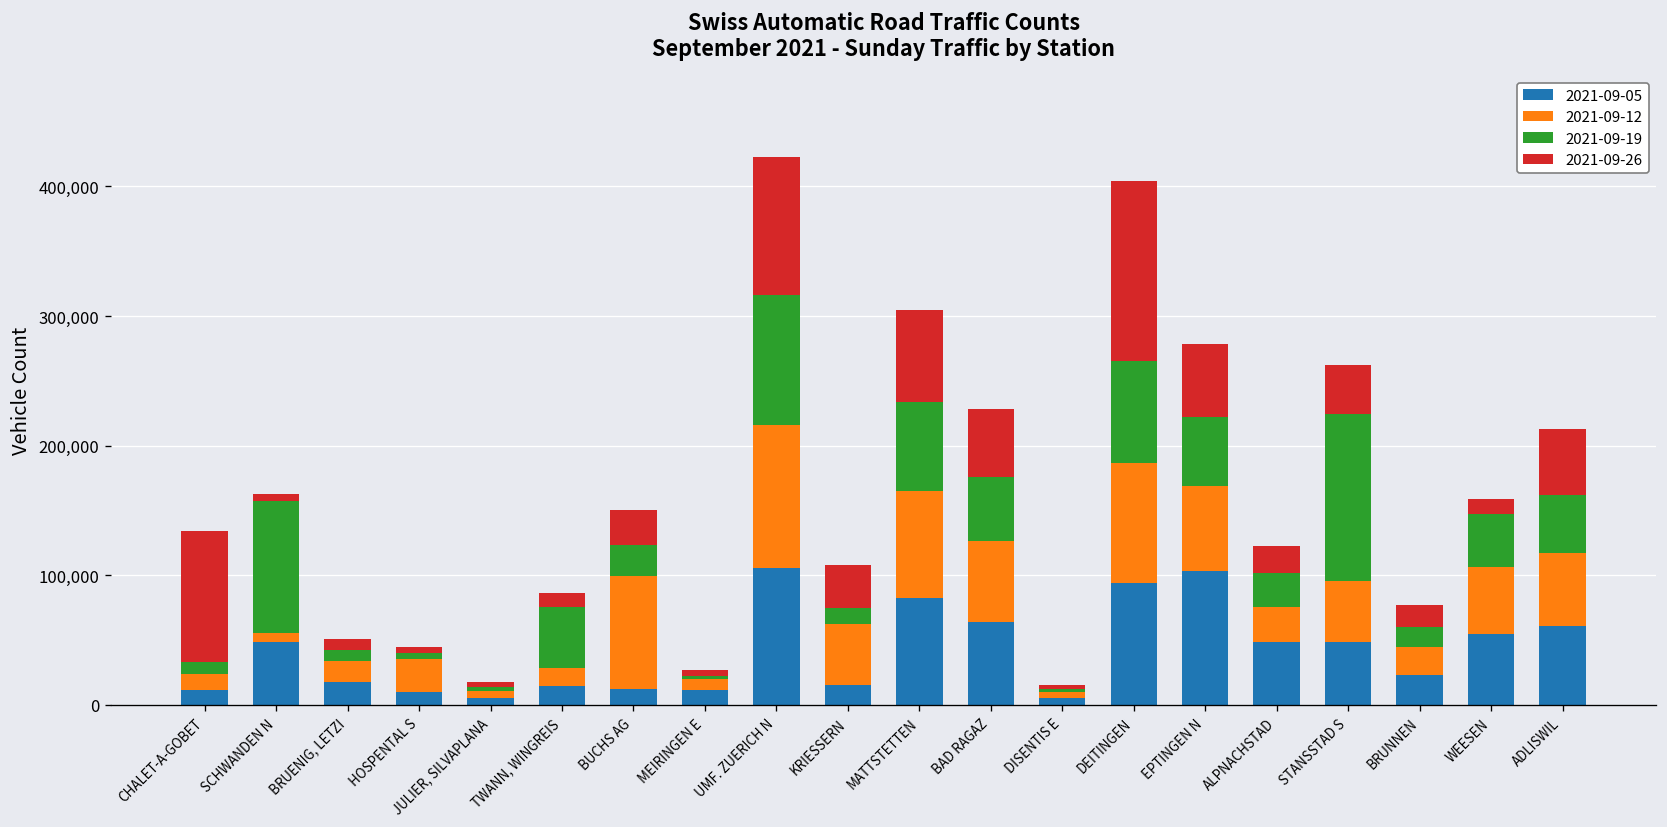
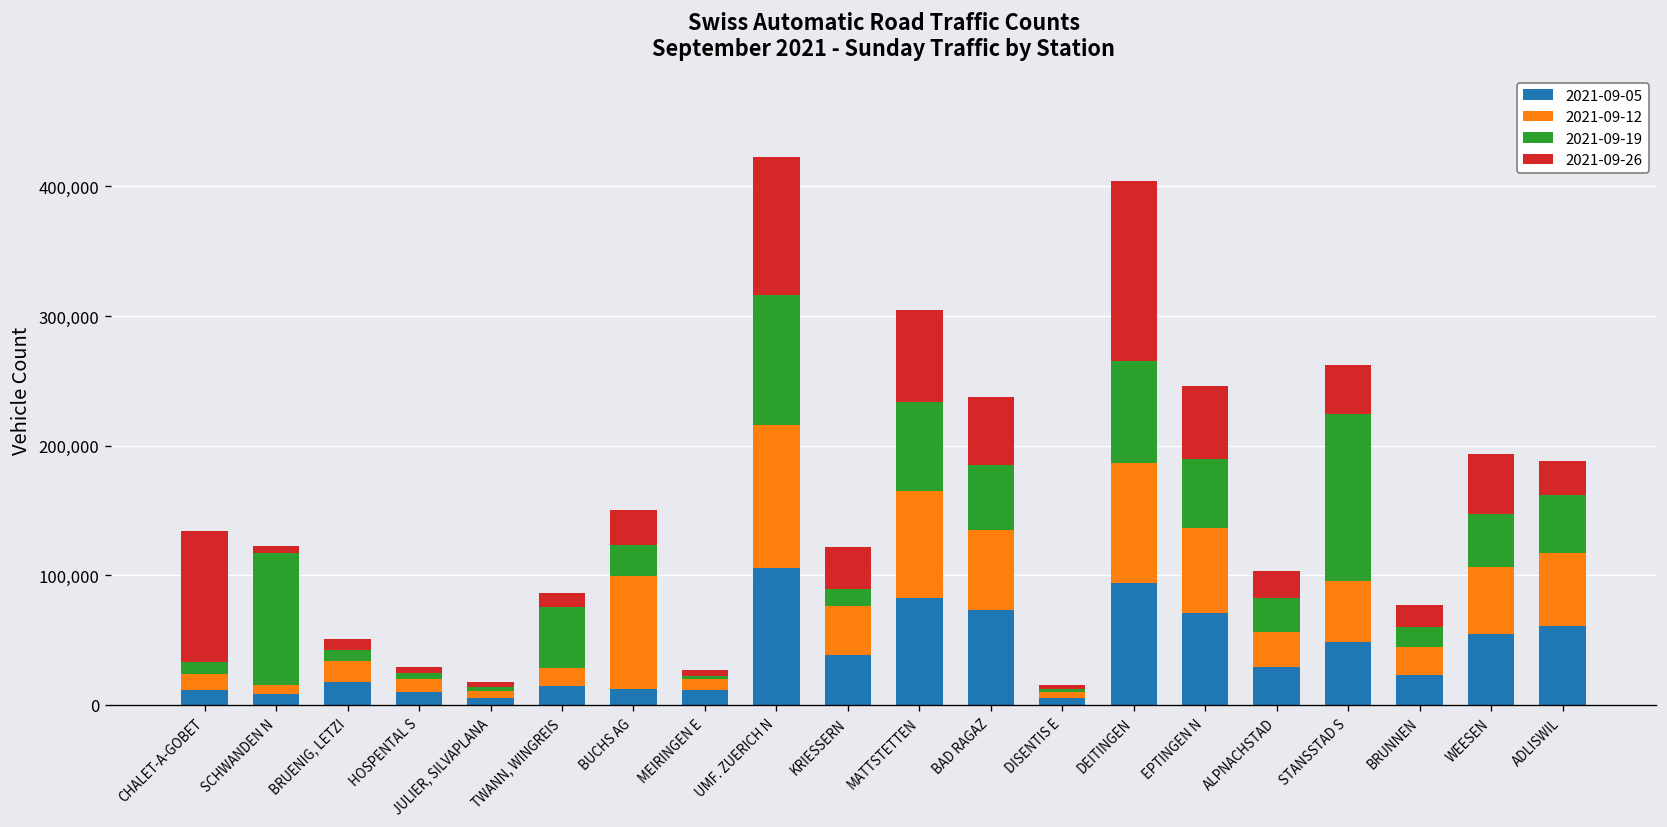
2021-09-05, SCHWANDEN N: 48,000 -> 8,000
2021-09-12, HOSPENTAL S: 25,000 -> 10,000
2021-09-05, KRIESSERN: 15,000 -> 38,000
2021-09-12, KRIESSERN: 47,000 -> 38,000
2021-09-05, BAD RAGAZ: 64,000 -> 73,000
2021-09-05, EPTINGEN N: 104,000 -> 71,000
2021-09-05, ALPNACHSTAD: 48,000 -> 29,000
2021-09-26, WEESEN: 11,000 -> 46,000
2021-09-26, ADLISWIL: 51,000 -> 26,000
